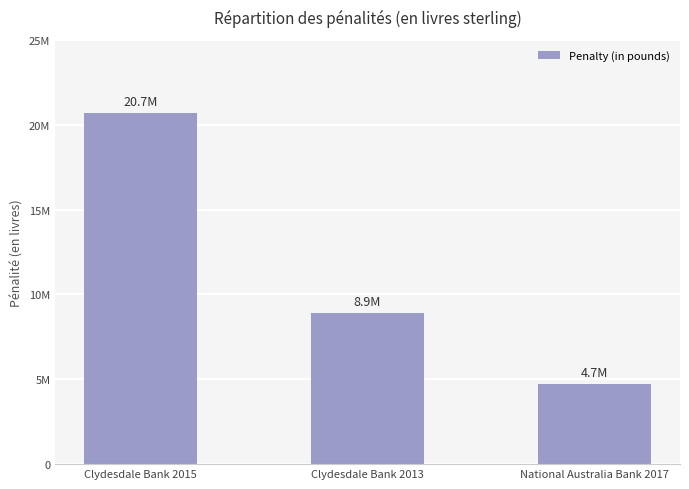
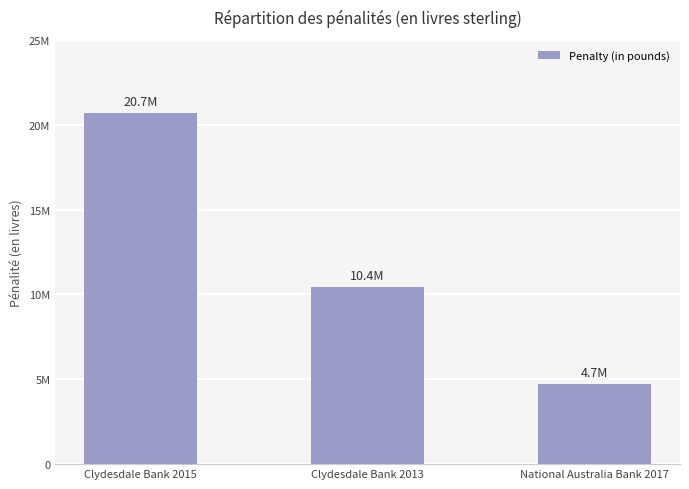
Clydesdale Bank 2013: 8.9M -> 10.4M
